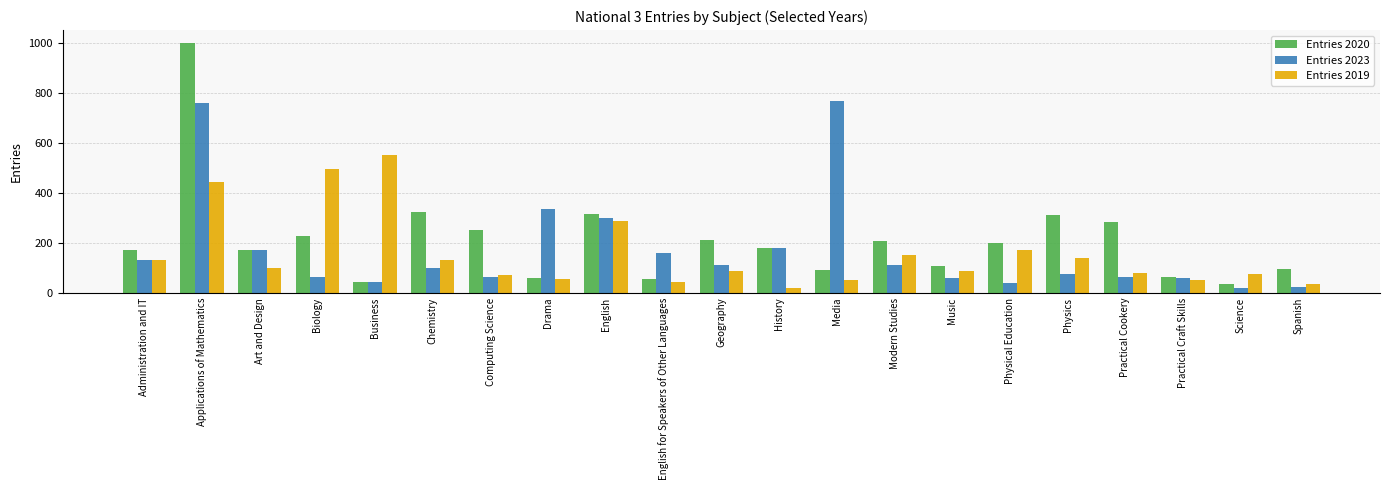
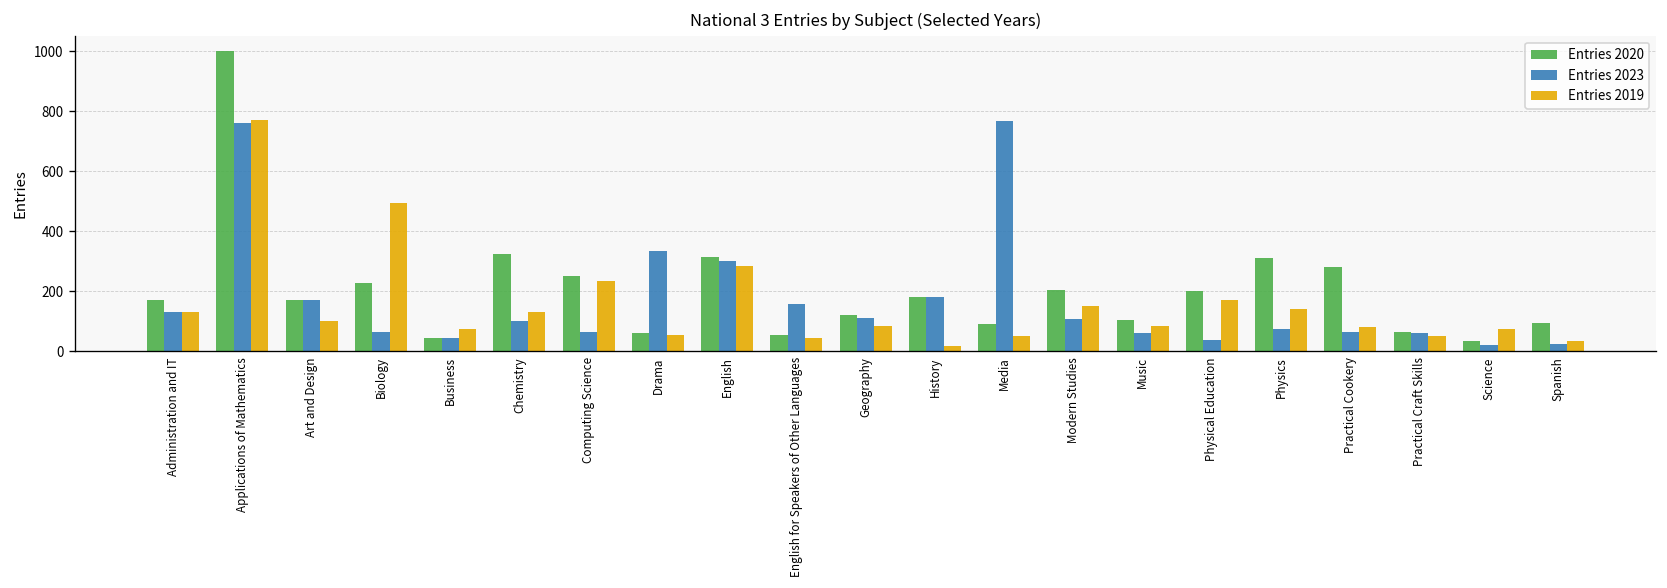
Entries 2019, Applications of Mathematics: 440 -> 770
Entries 2019, Business: 550 -> 80
Entries 2019, Computing Science: 70 -> 230
Entries 2020, Geography: 210 -> 120
